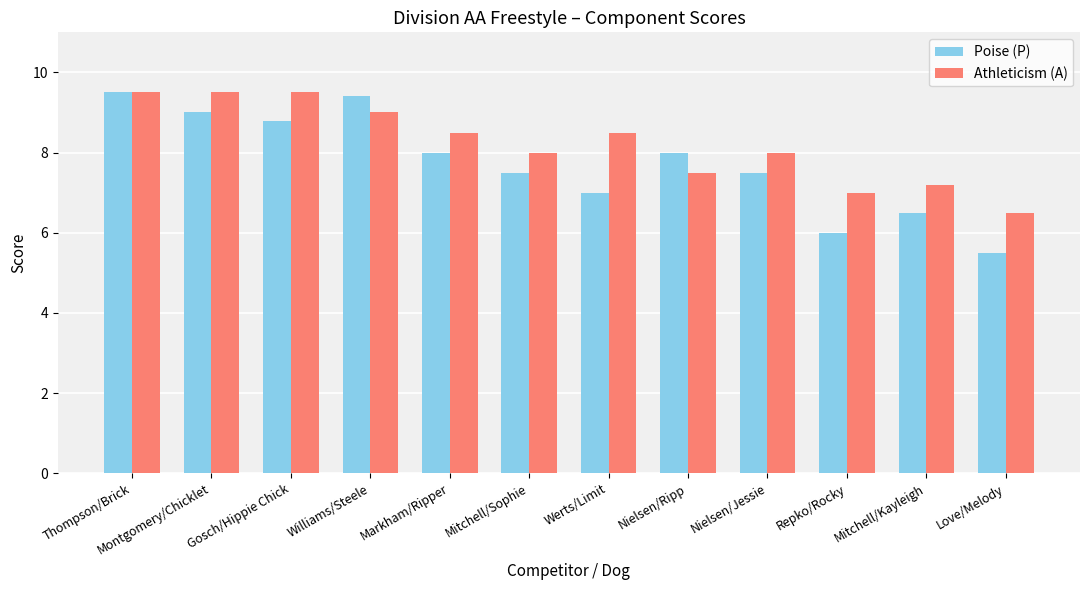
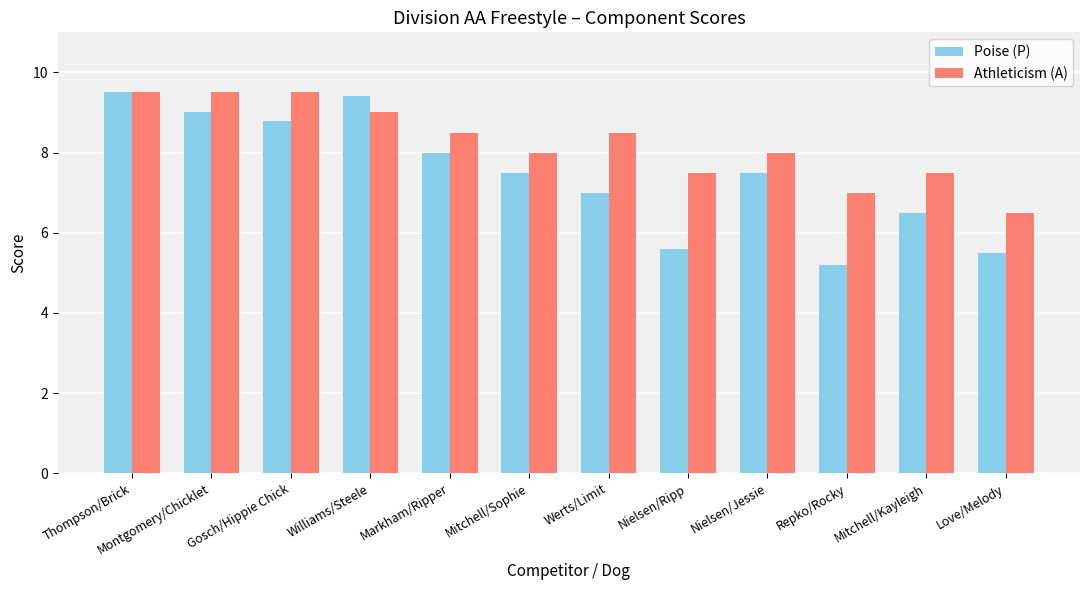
Poise (P), Nielsen/Ripp: 8.0 -> 5.6
Poise (P), Repko/Rocky: 6.0 -> 5.2
Athleticism (A), Mitchell/Kayleigh: 7.2 -> 7.5
